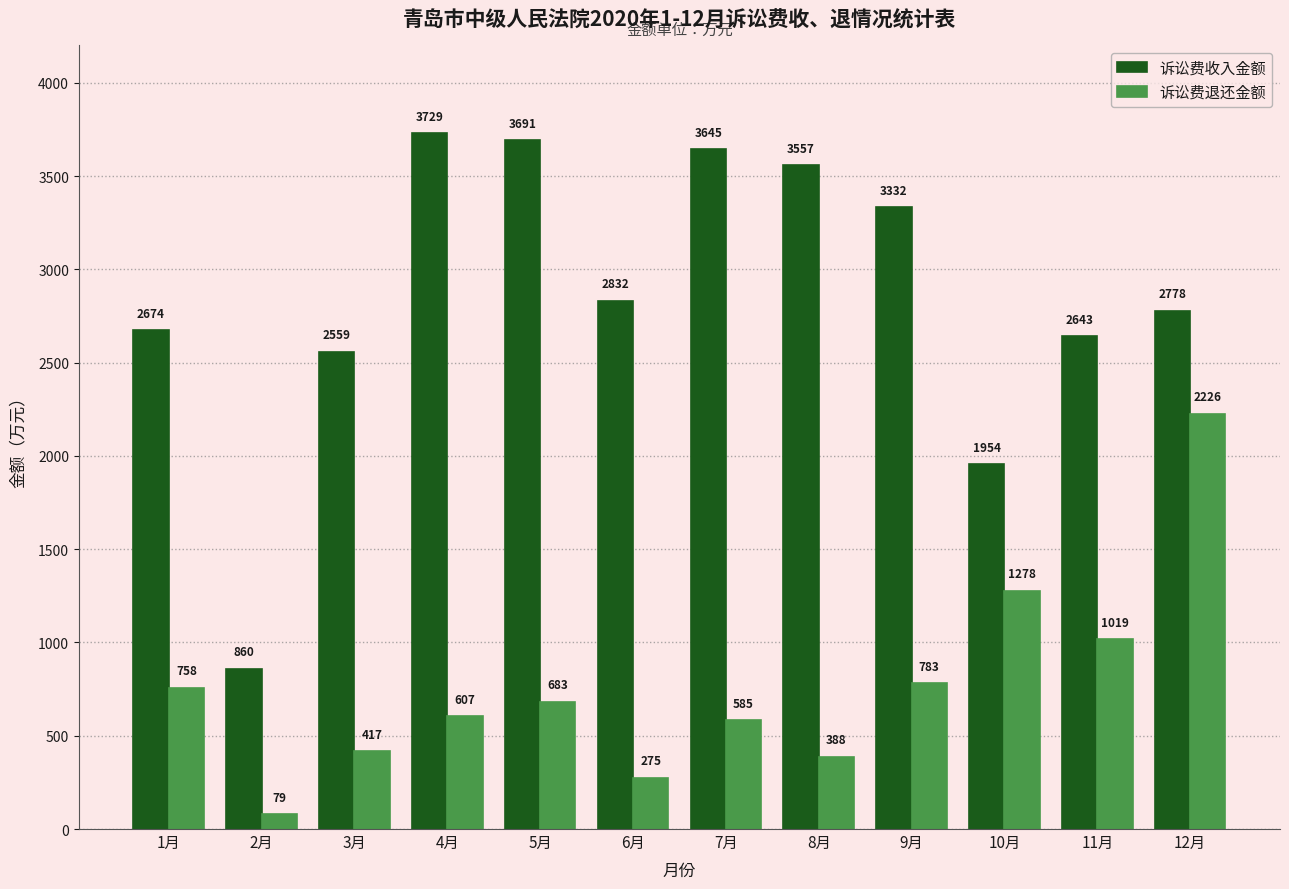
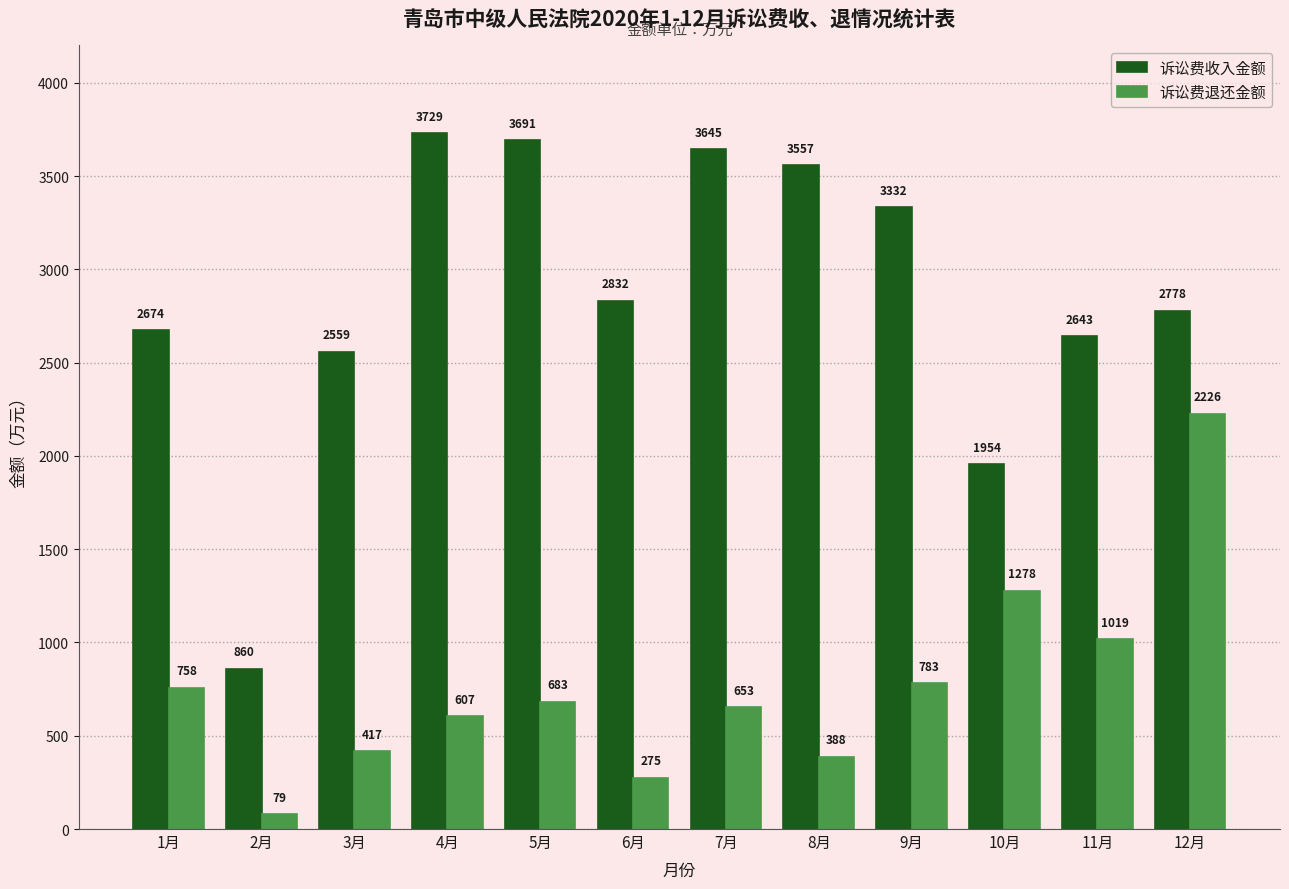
诉讼费退还金额, 7月: 585 -> 653
